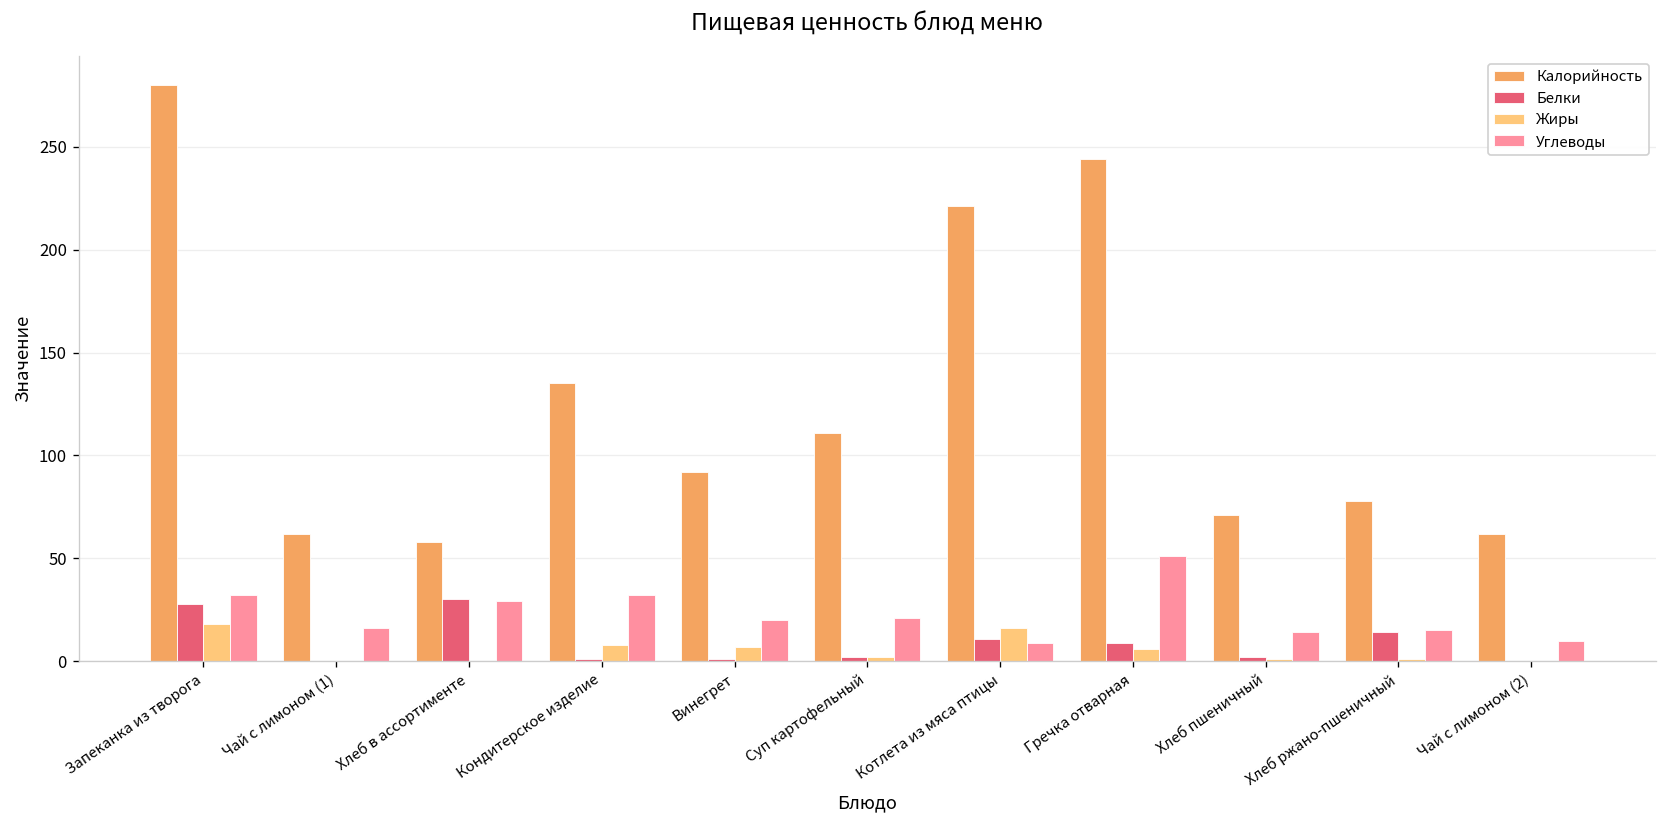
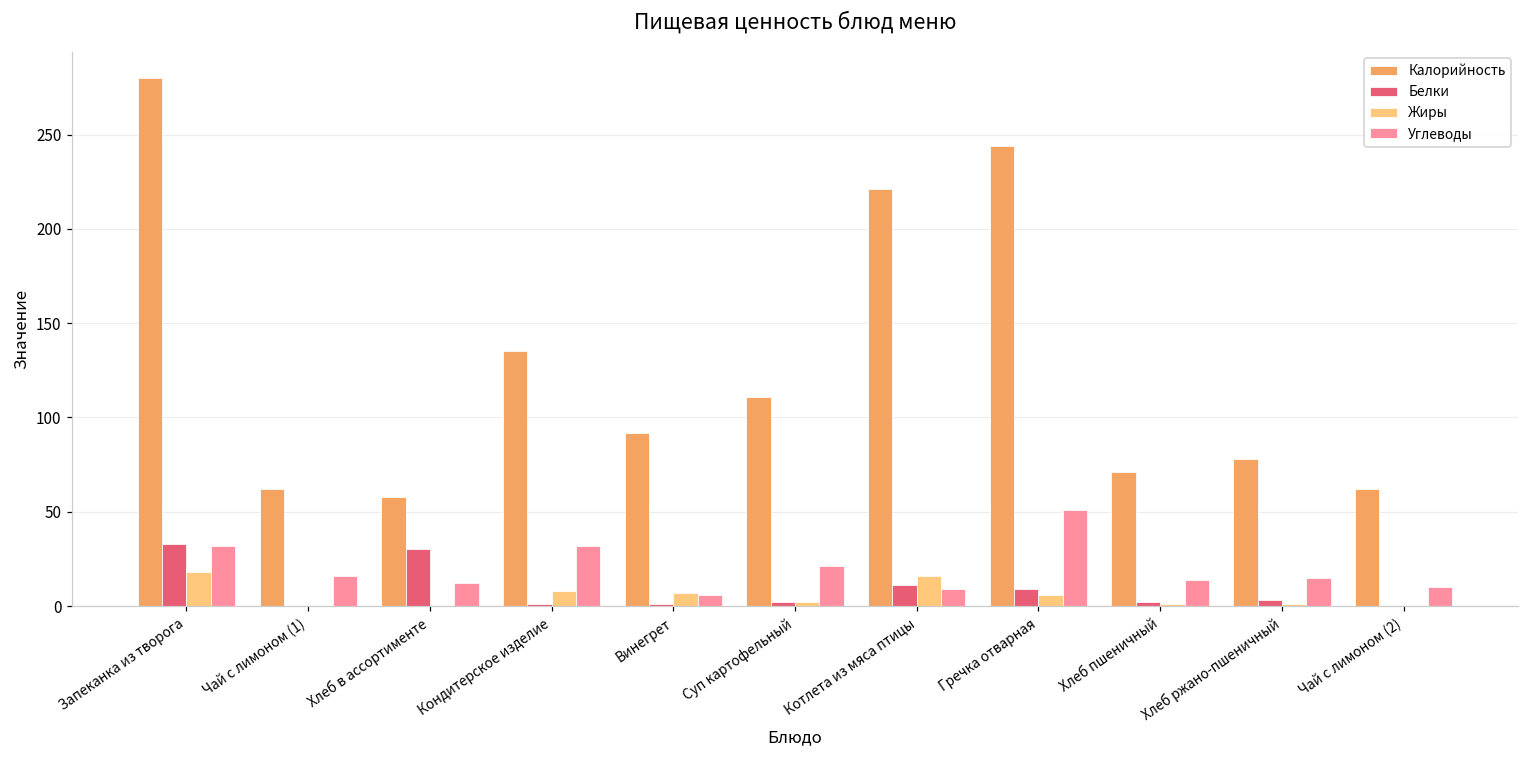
Белки, Запеканка из творога: 28 -> 33
Углеводы, Хлеб в ассортименте: 29 -> 12
Углеводы, Винегрет: 20 -> 6
Белки, Хлеб ржано-пшеничный: 14 -> 3
